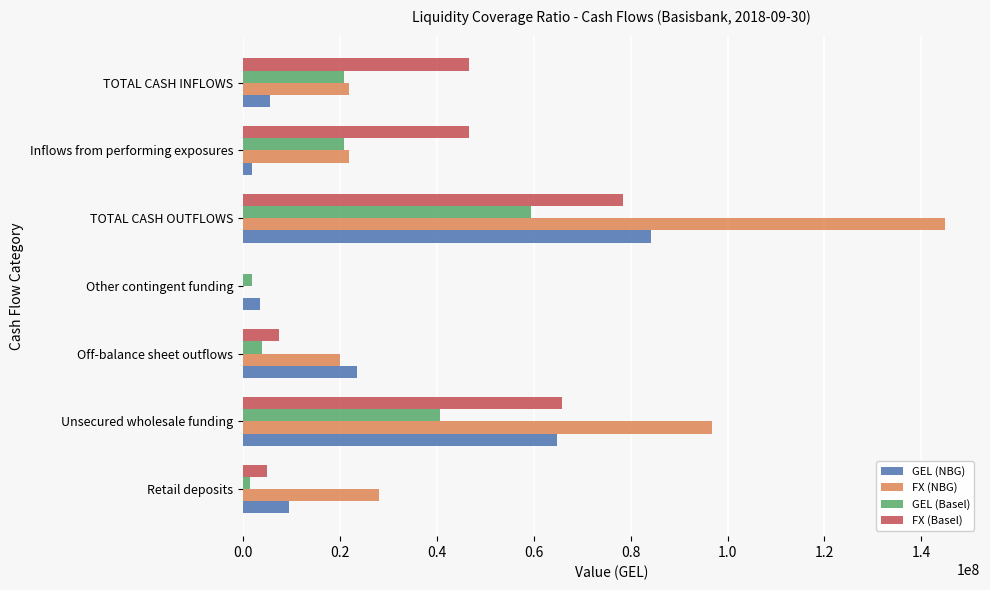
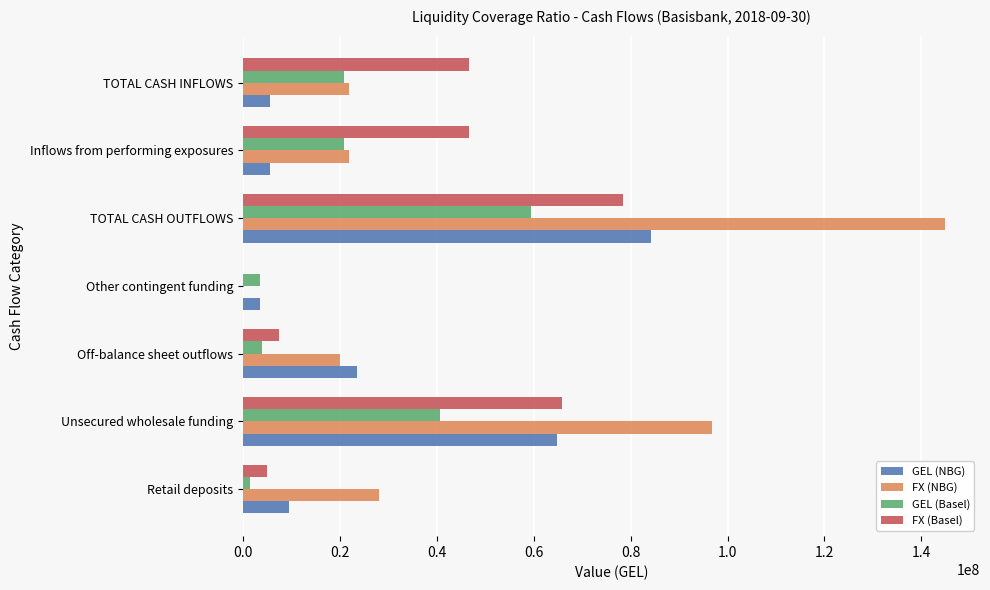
GEL (NBG), Inflows from performing exposures: 2000000 -> 6000000
GEL (Basel), Other contingent funding: 2000000 -> 4000000
